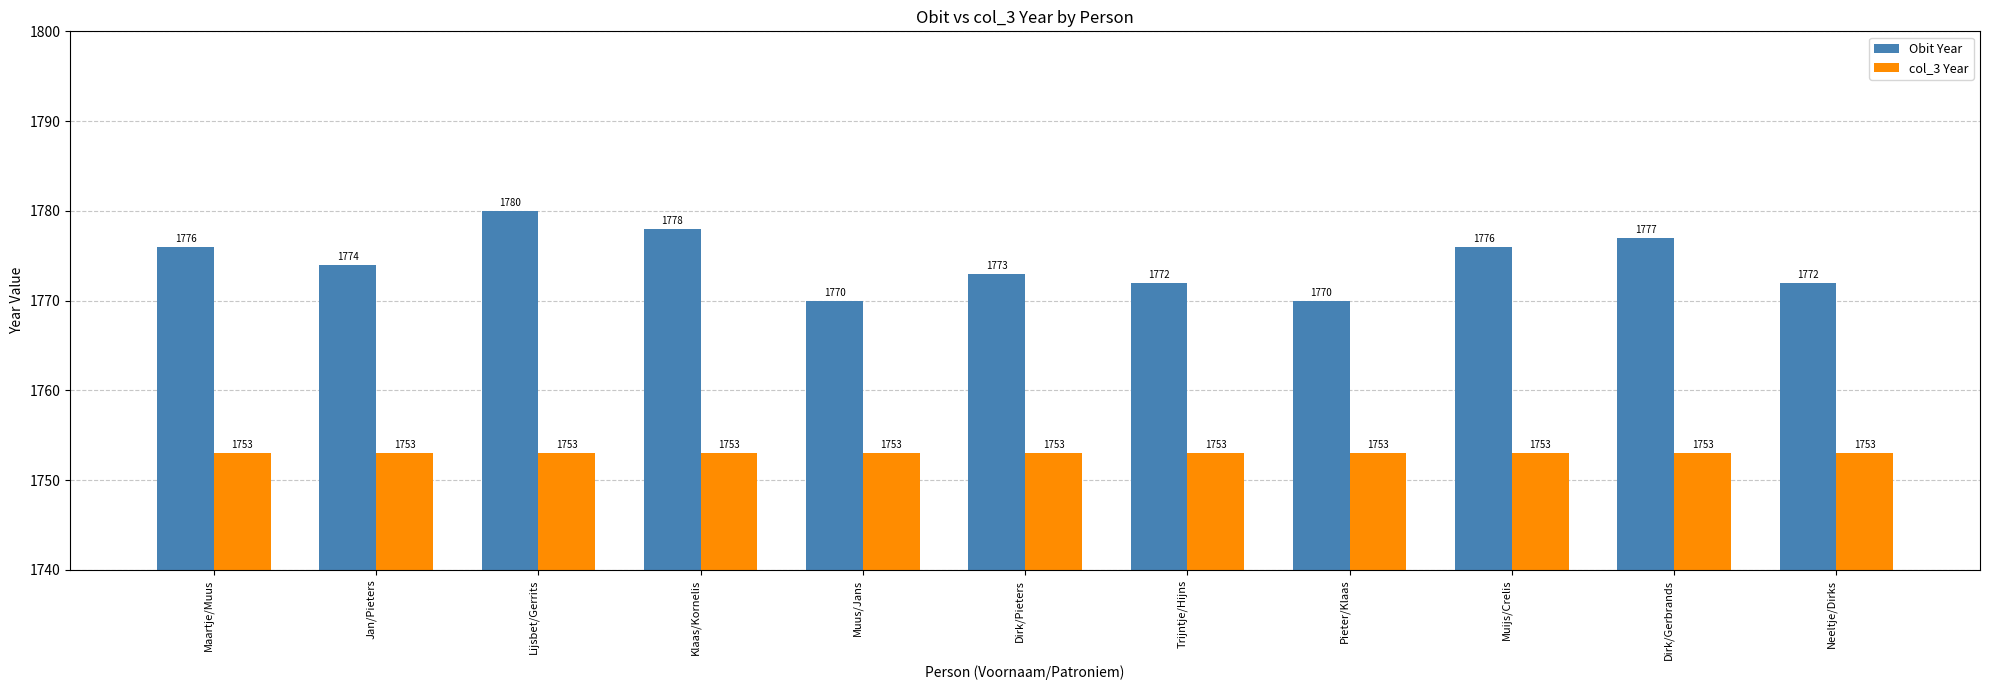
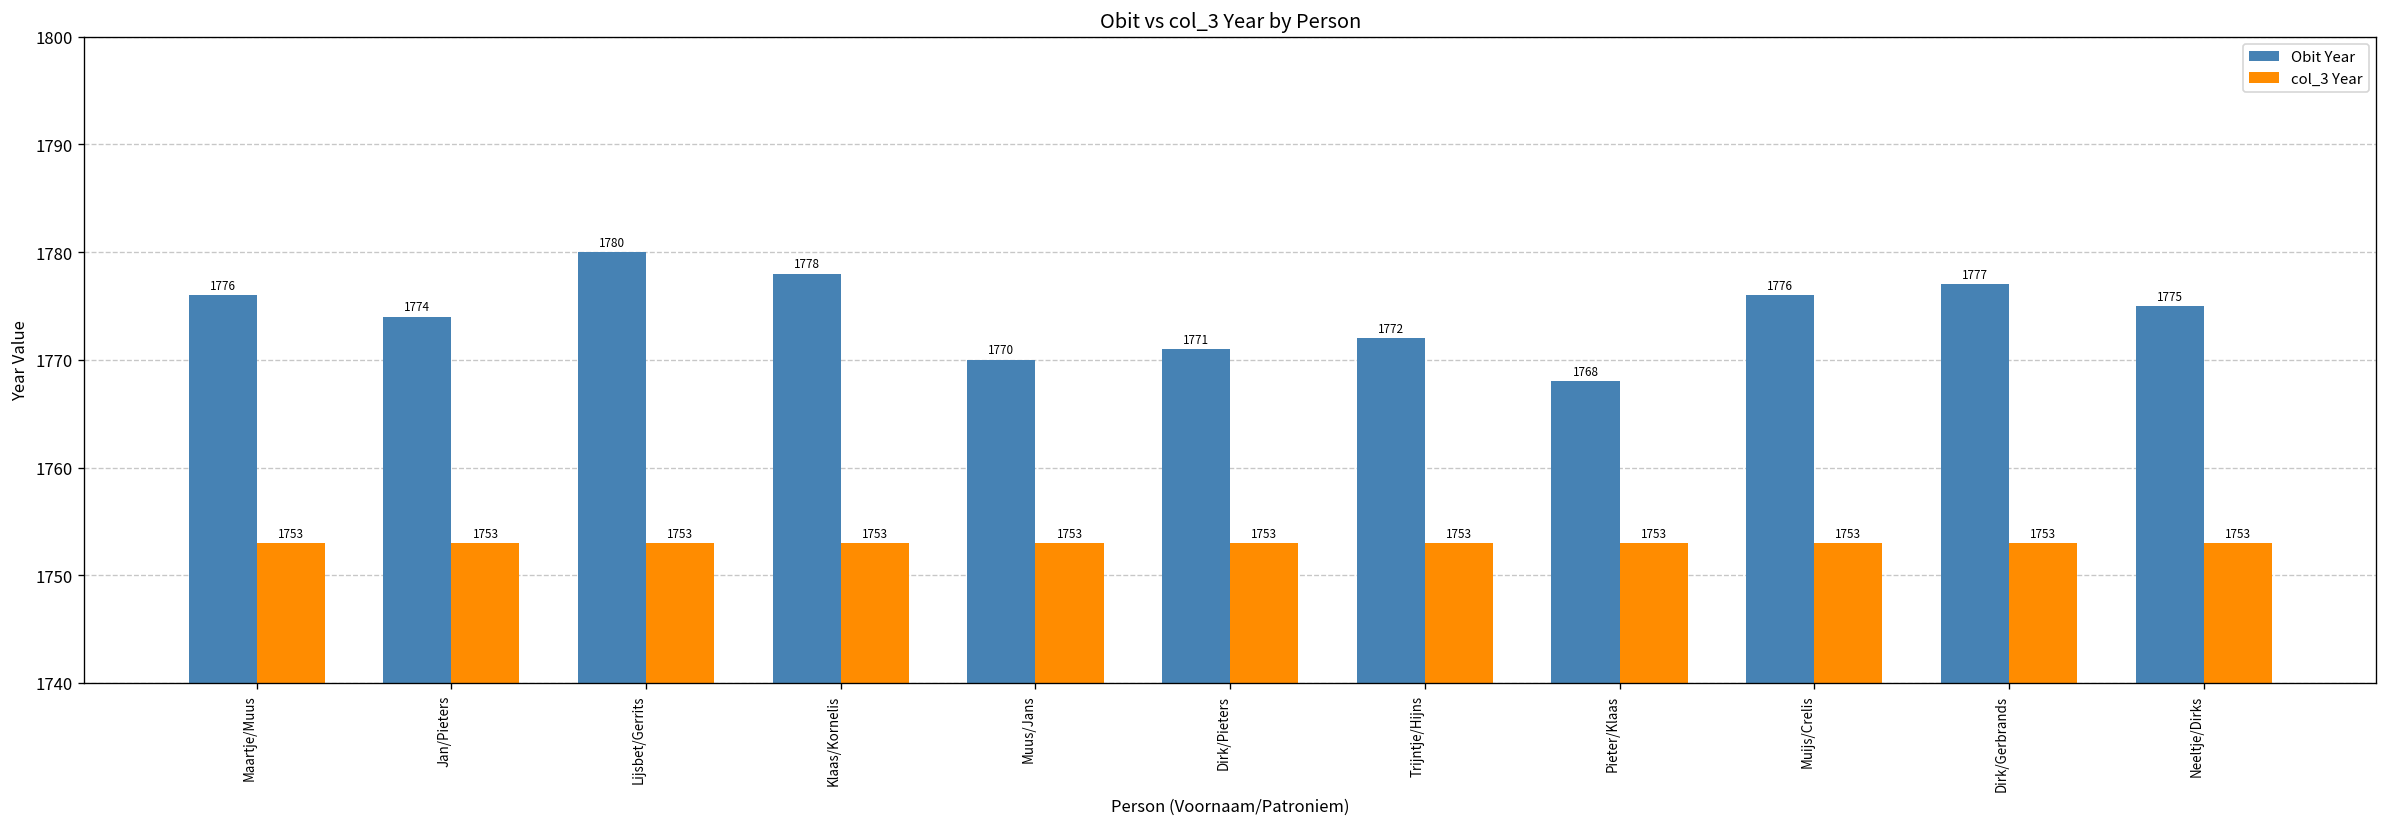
Obit Year, Dirk/Pieters: 1773 -> 1771
Obit Year, Pieter/Klaas: 1770 -> 1768
Obit Year, Neeltje/Dirks: 1772 -> 1775
